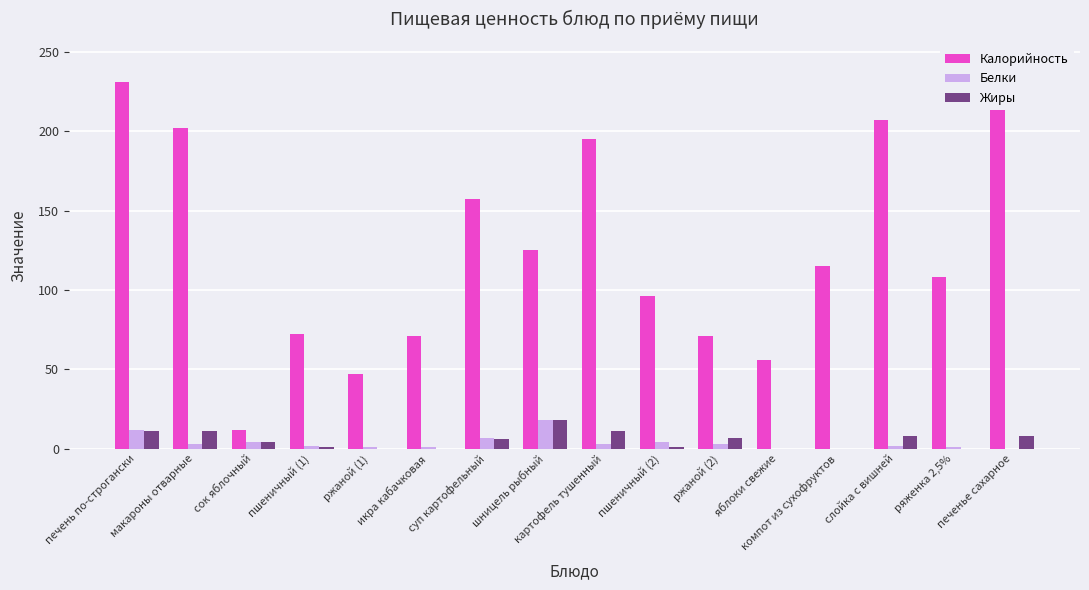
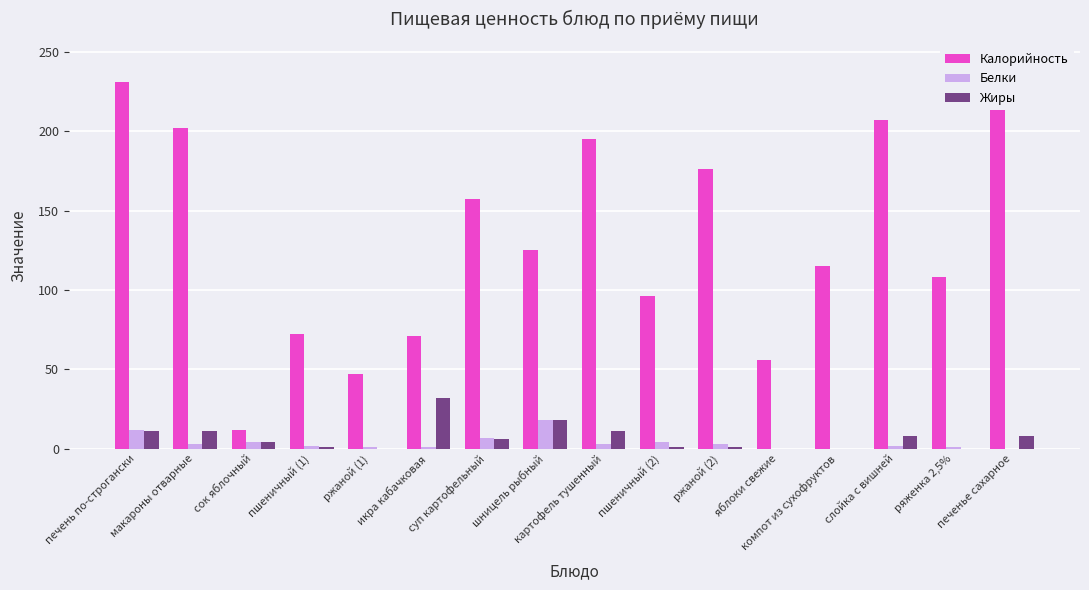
Жиры, икра кабачковая: 0 -> 32
Калорийность, ржаной (2): 71 -> 176
Жиры, ржаной (2): 7 -> 1
